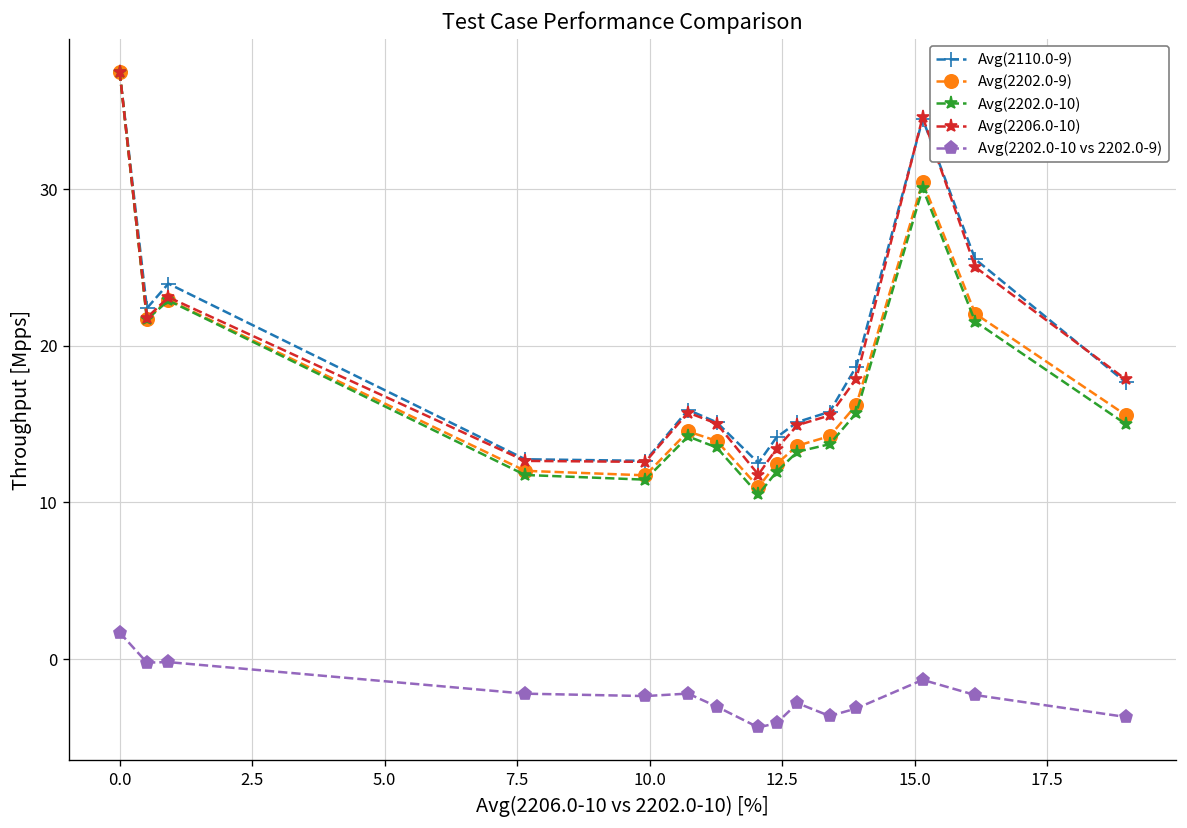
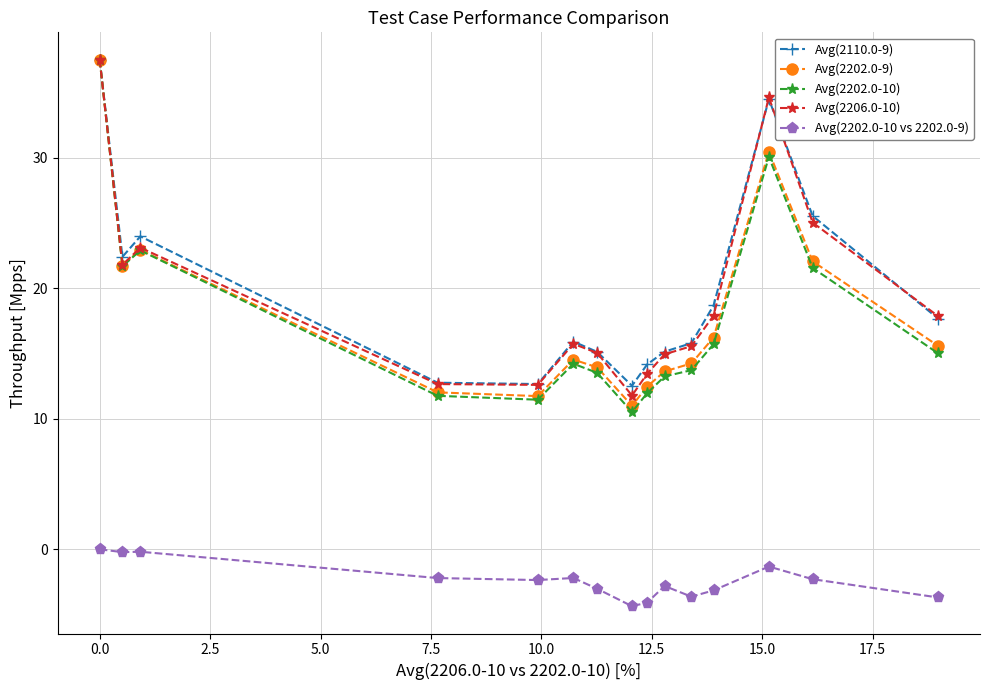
Avg(2202.0-10 vs 2202.0-9), 0.0: 1.7 -> 0.0
